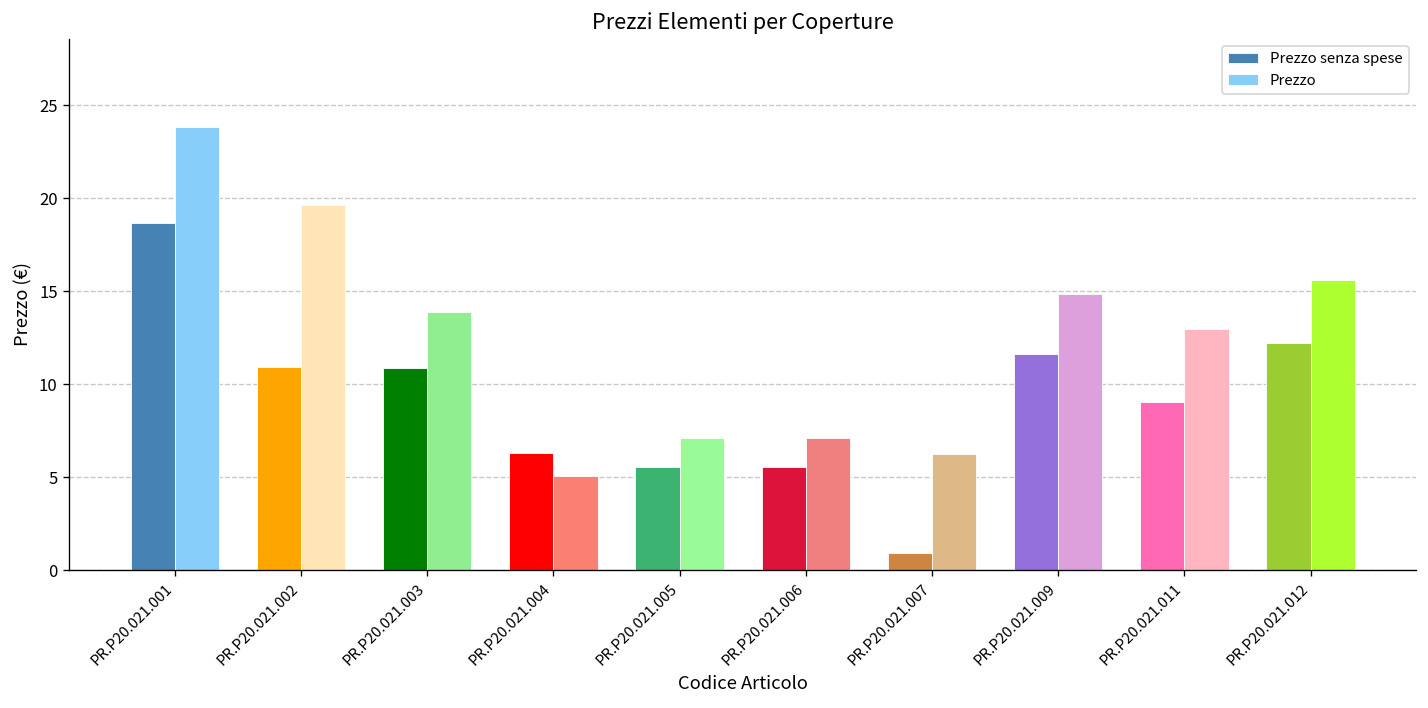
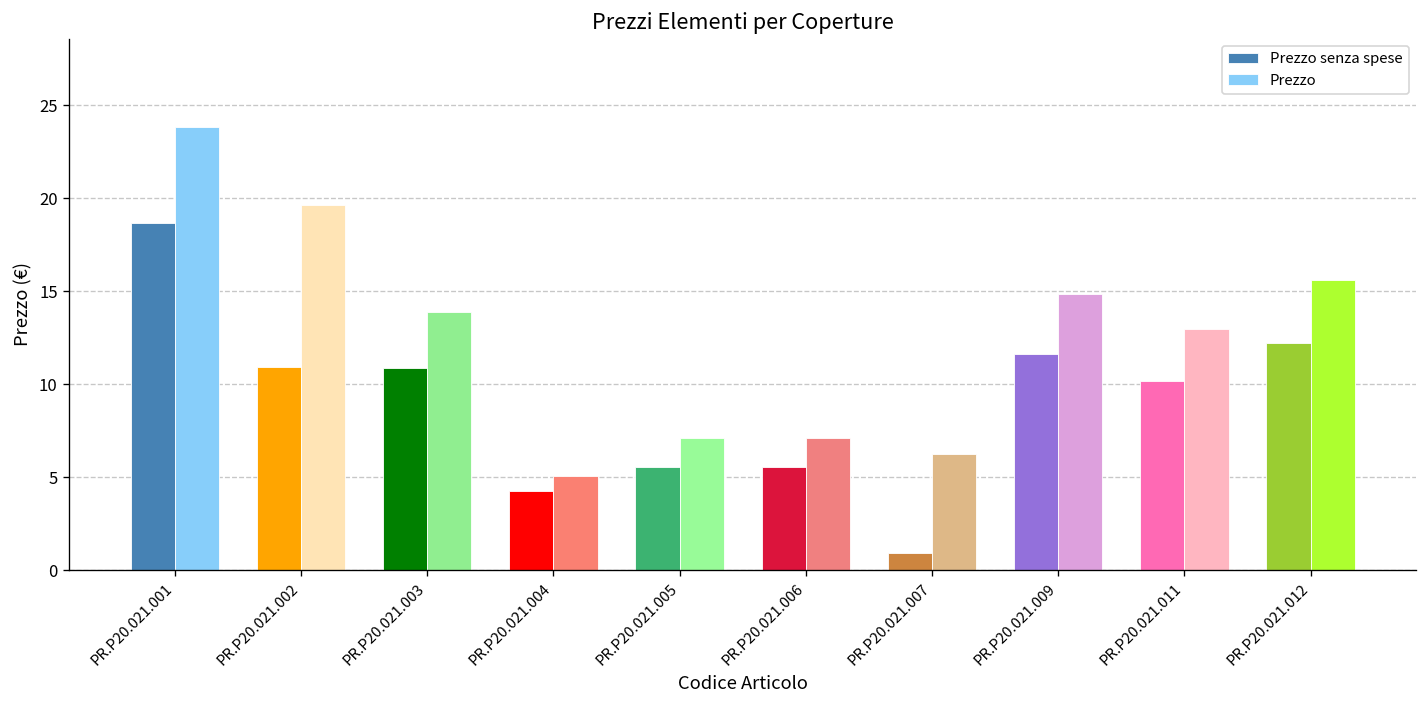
Prezzo senza spese, PR.P20.021.004: 6.3 -> 4.3
Prezzo senza spese, PR.P20.021.011: 9.1 -> 10.2
